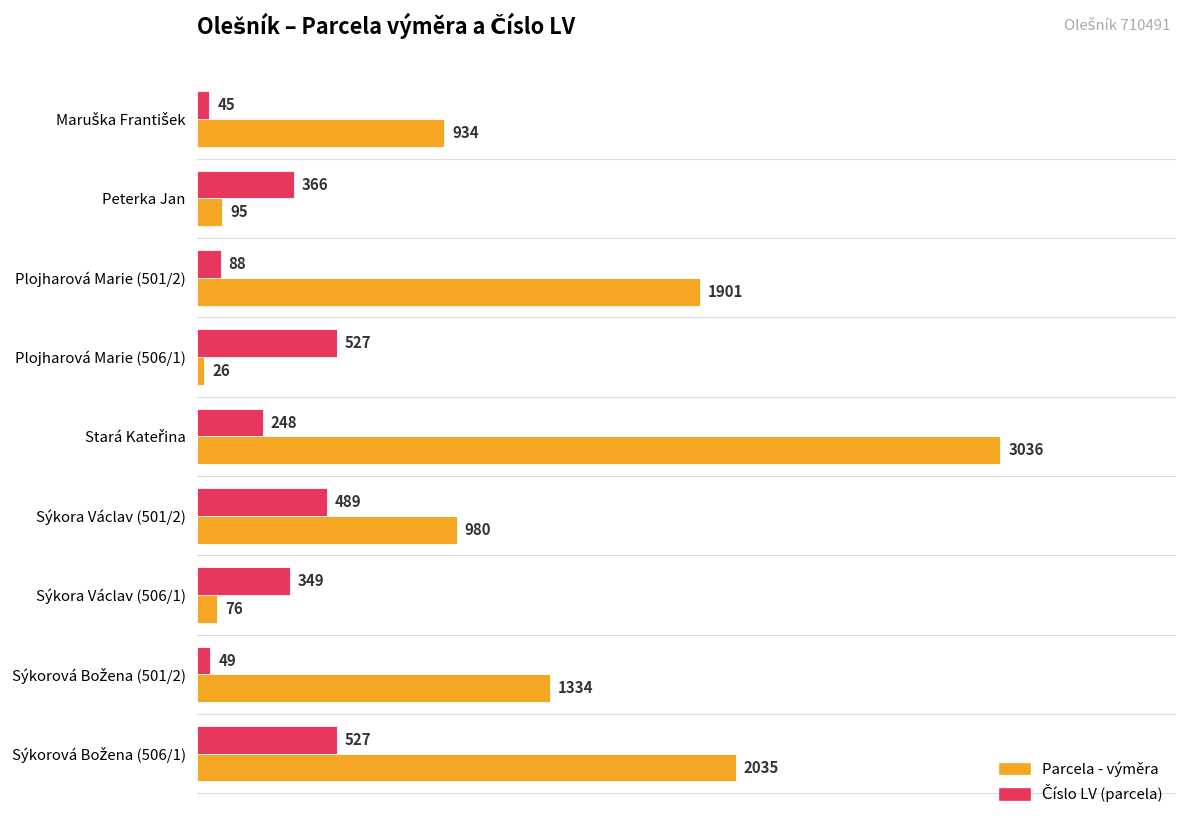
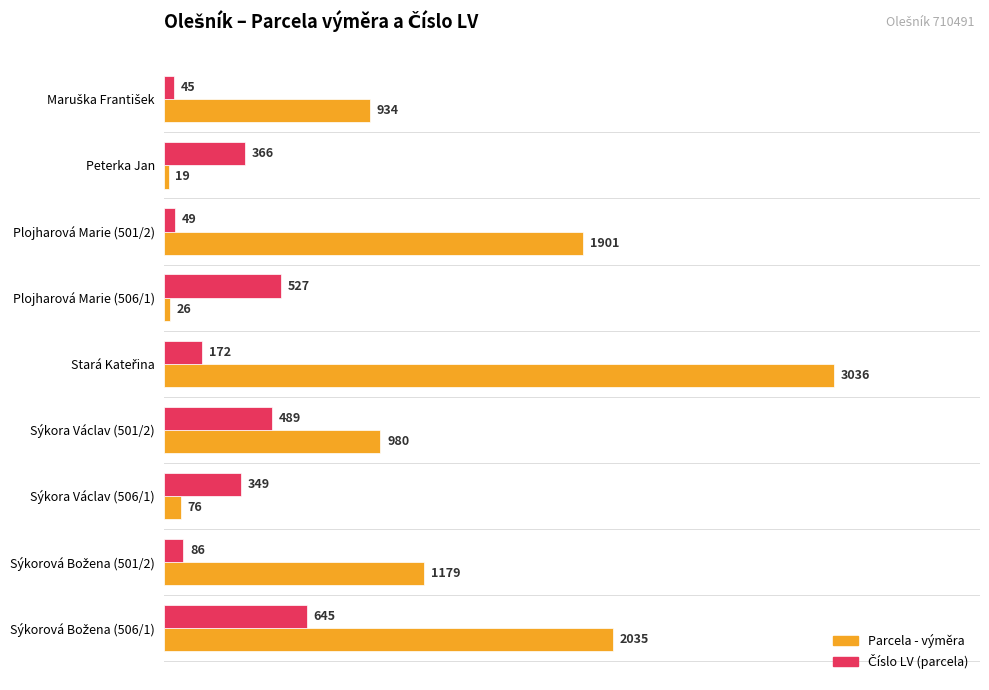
Parcela - výměra, Peterka Jan: 95 -> 19
Číslo LV (parcela), Plojharová Marie (501/2): 88 -> 49
Číslo LV (parcela), Stará Kateřina: 248 -> 172
Číslo LV (parcela), Sýkorová Božena (501/2): 49 -> 86
Parcela - výměra, Sýkorová Božena (501/2): 1334 -> 1179
Číslo LV (parcela), Sýkorová Božena (506/1): 527 -> 645
